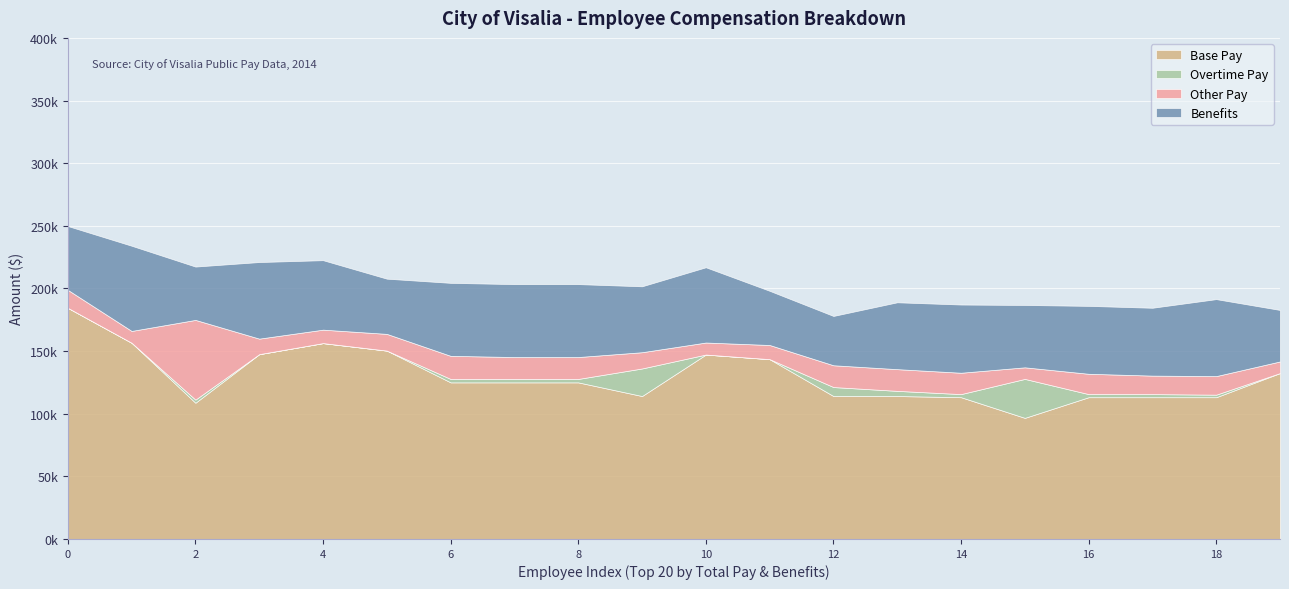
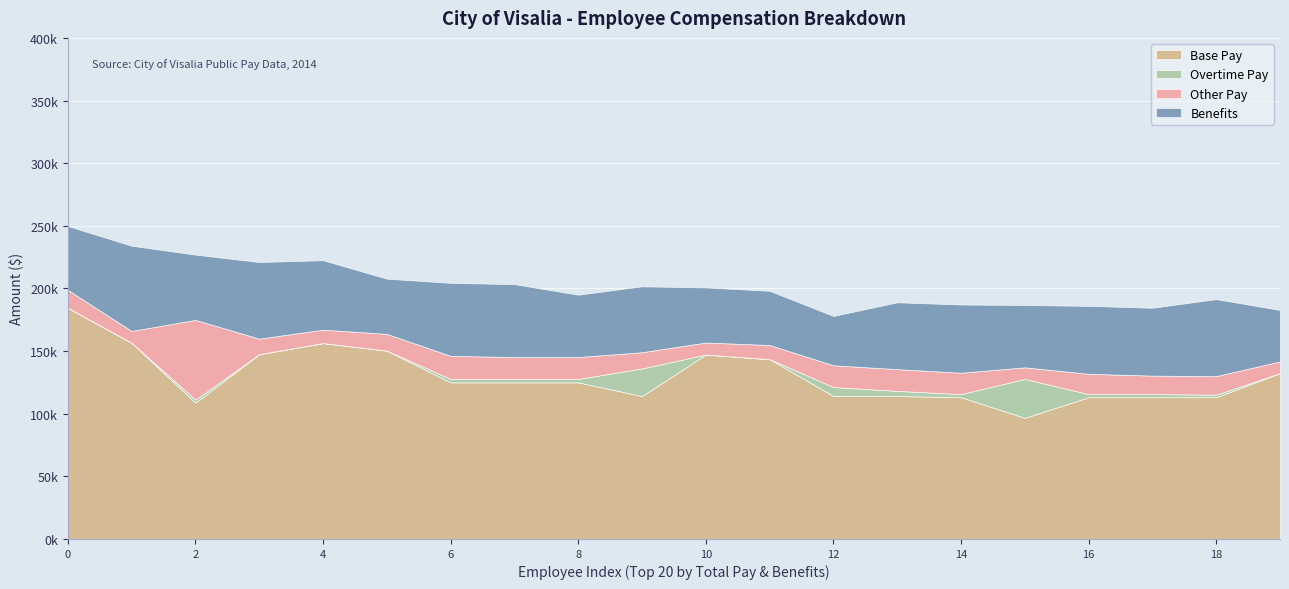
Benefits, 2: 43000 -> 52000
Benefits, 8: 58000 -> 50000
Benefits, 10: 60000 -> 44000
